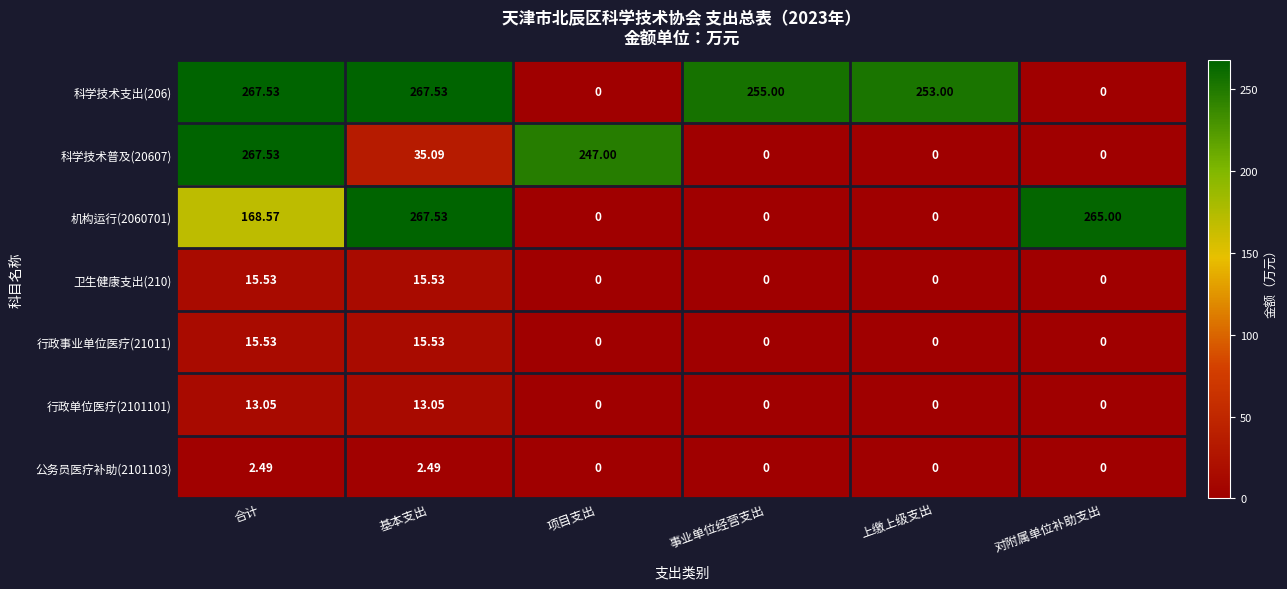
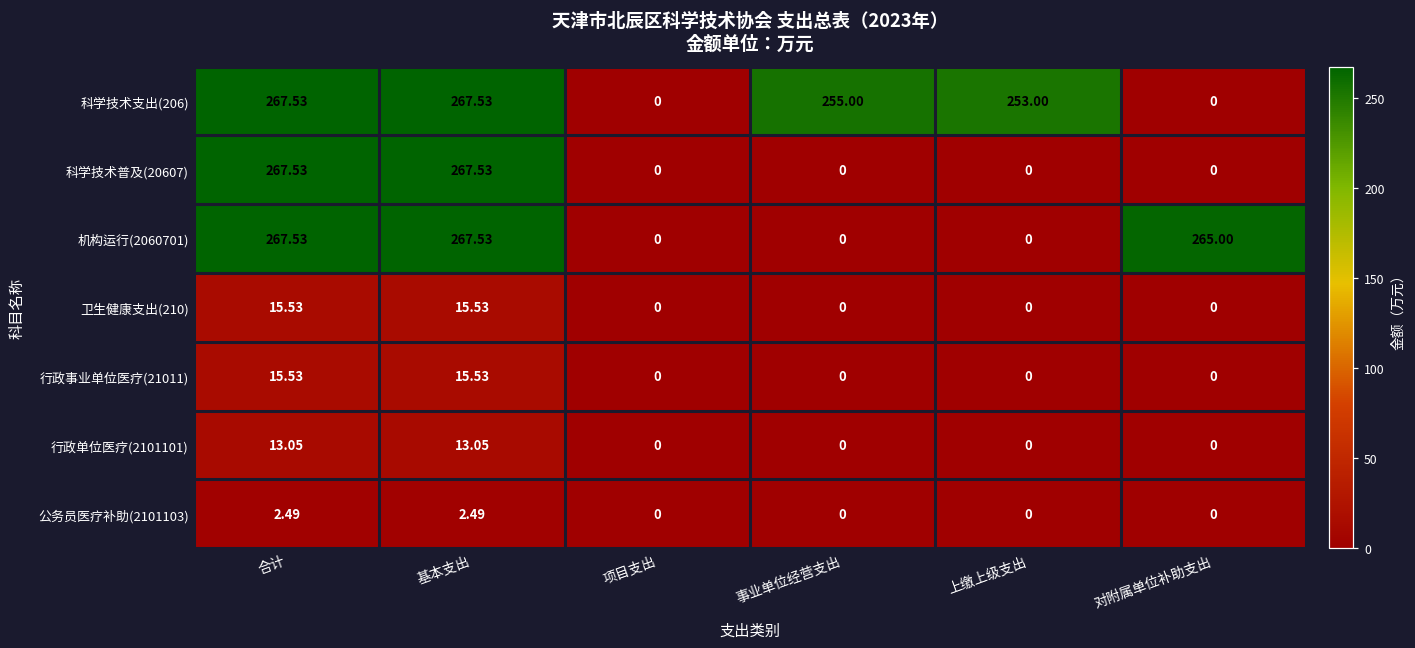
科学技术普及(20607), 基本支出: 35.09 -> 267.53
科学技术普及(20607), 项目支出: 247.00 -> 0
机构运行(2060701), 合计: 168.57 -> 267.53
